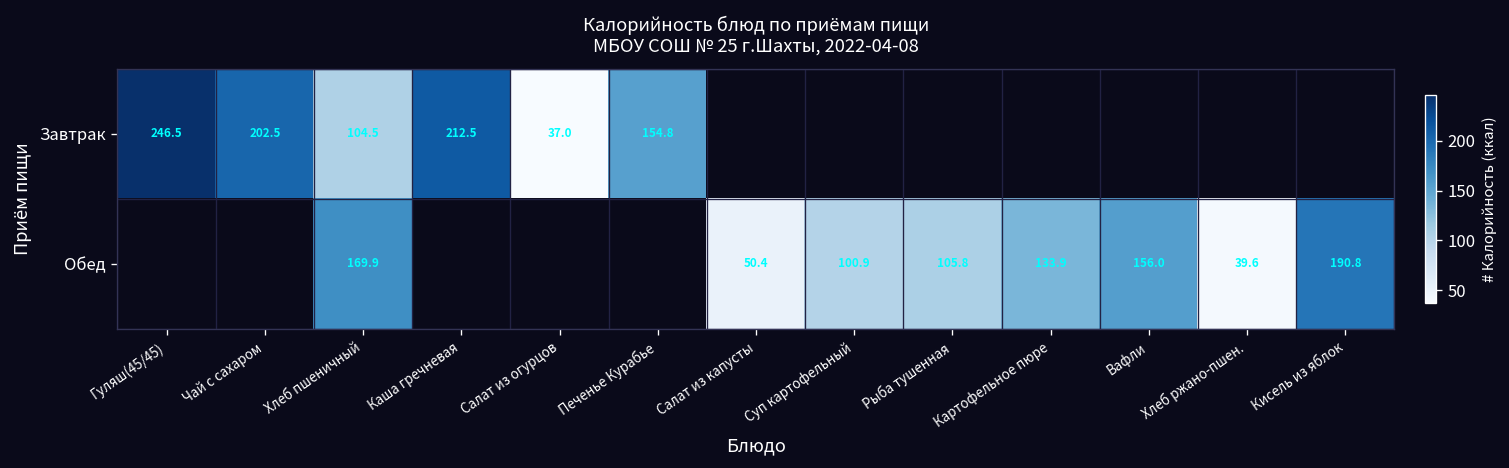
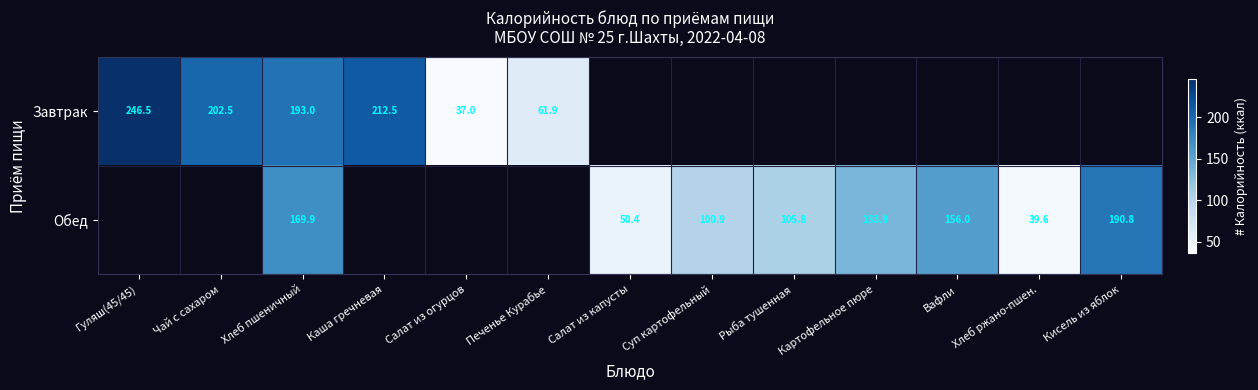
Завтрак, Хлеб пшеничный: 104.5 -> 193.0
Завтрак, Печенье Курабье: 154.8 -> 61.9
